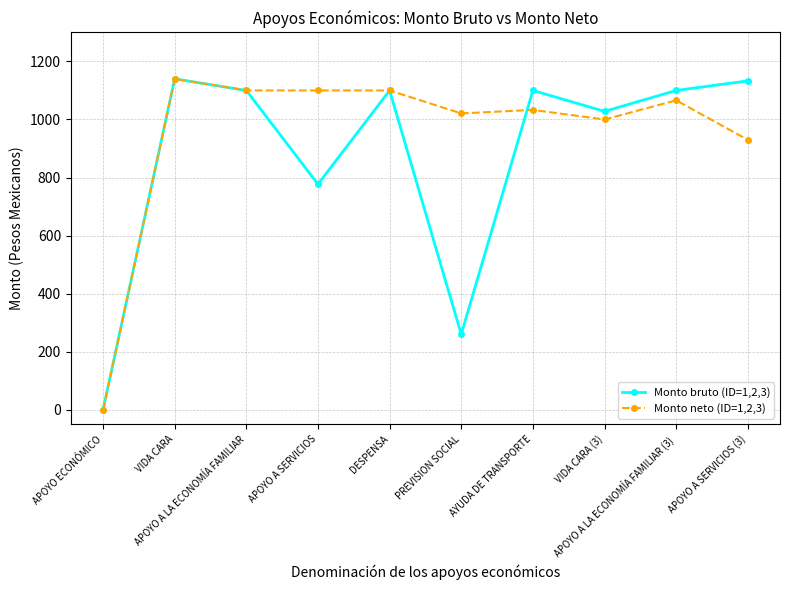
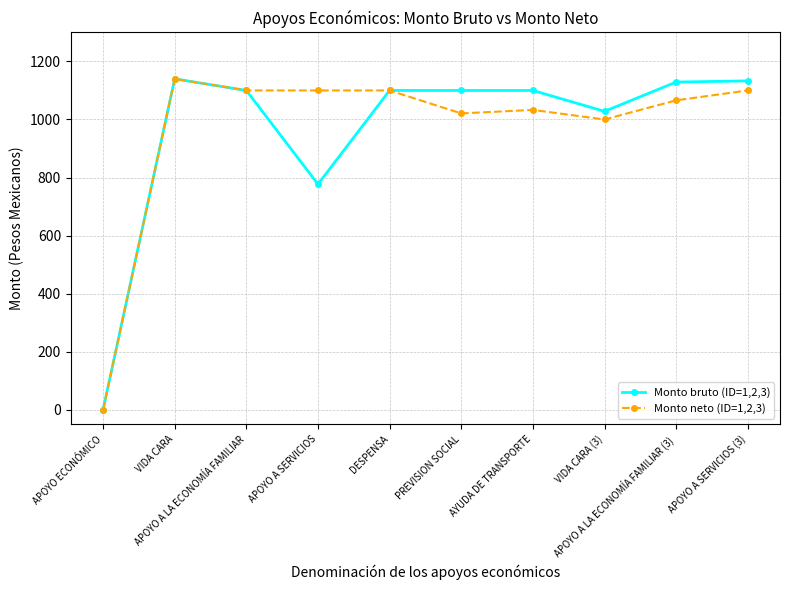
Monto bruto (ID=1,2,3), PREVISION SOCIAL: 260 -> 1100
Monto bruto (ID=1,2,3), APOYO A LA ECONOMÍA FAMILIAR (3): 1100 -> 1130
Monto neto (ID=1,2,3), APOYO A SERVICIOS (3): 930 -> 1100
